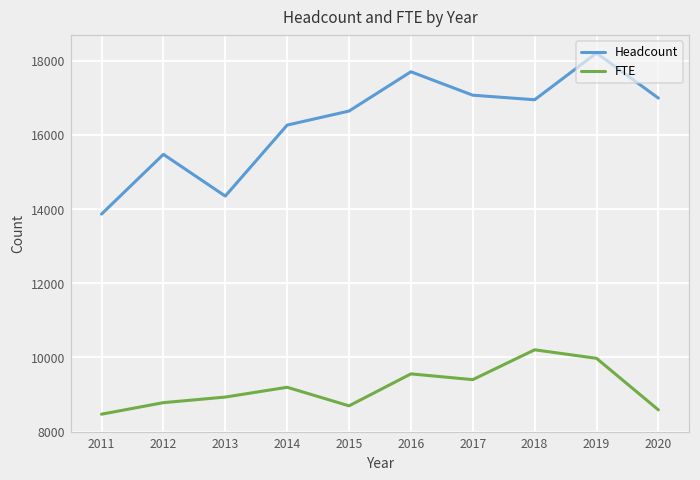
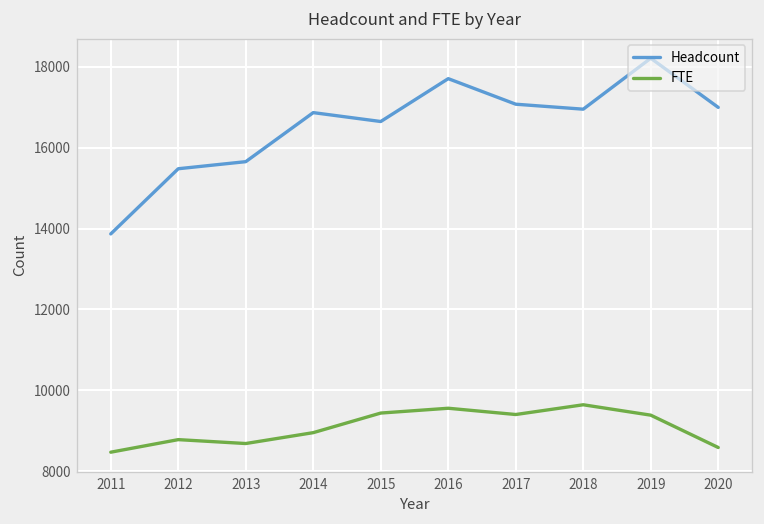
Headcount, 2013: 14400 -> 15700
FTE, 2013: 8900 -> 8700
Headcount, 2014: 16300 -> 16900
FTE, 2014: 9200 -> 9000
FTE, 2015: 8700 -> 9400
FTE, 2018: 10200 -> 9600
FTE, 2019: 10000 -> 9400
